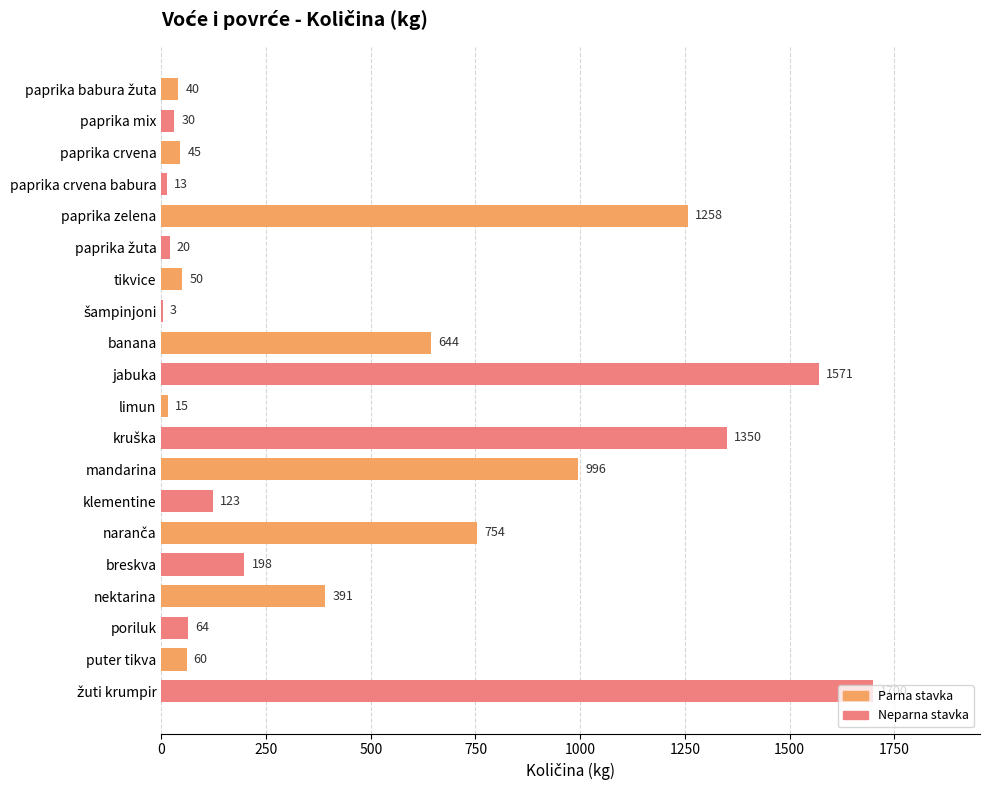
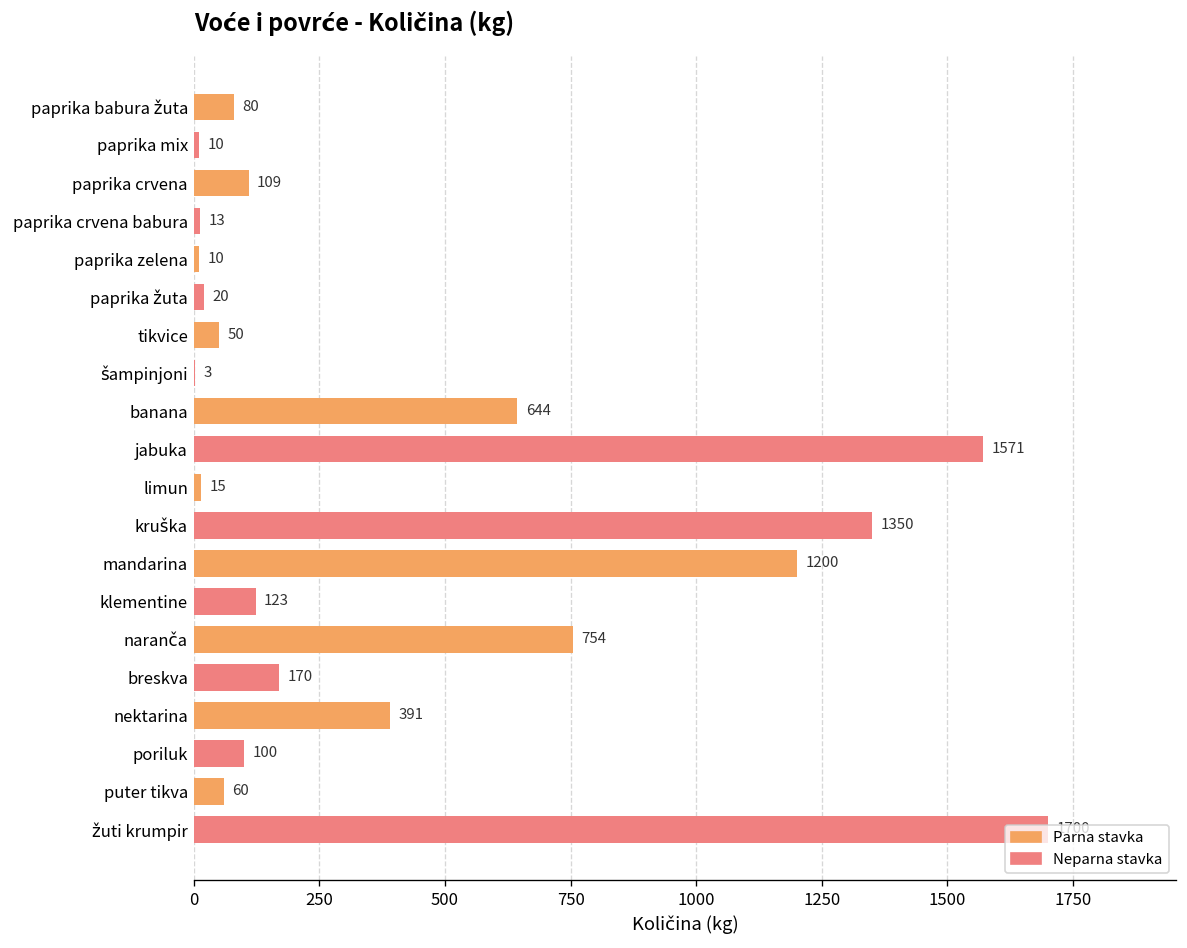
paprika babura žuta: 40 -> 80
paprika mix: 30 -> 10
paprika crvena: 45 -> 109
paprika zelena: 1258 -> 10
mandarina: 996 -> 1200
breskva: 198 -> 170
poriluk: 64 -> 100
